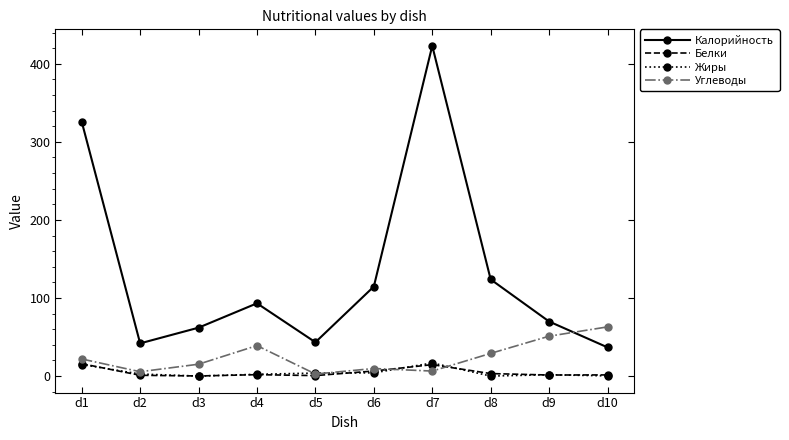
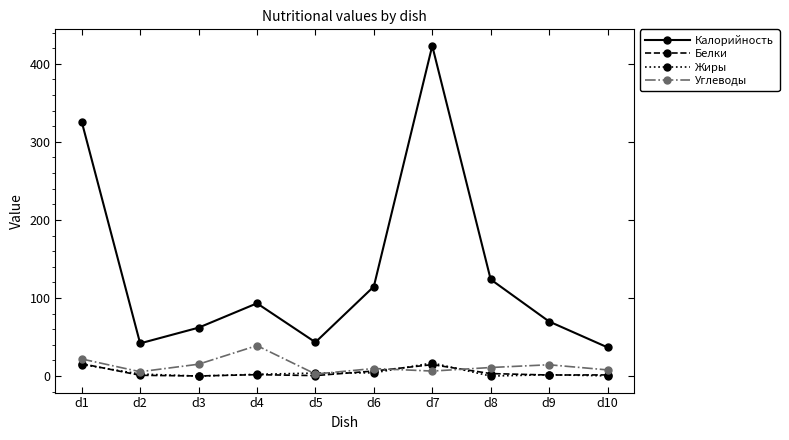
Углеводы, d8: 30 -> 10
Углеводы, d9: 50 -> 10
Углеводы, d10: 60 -> 10
